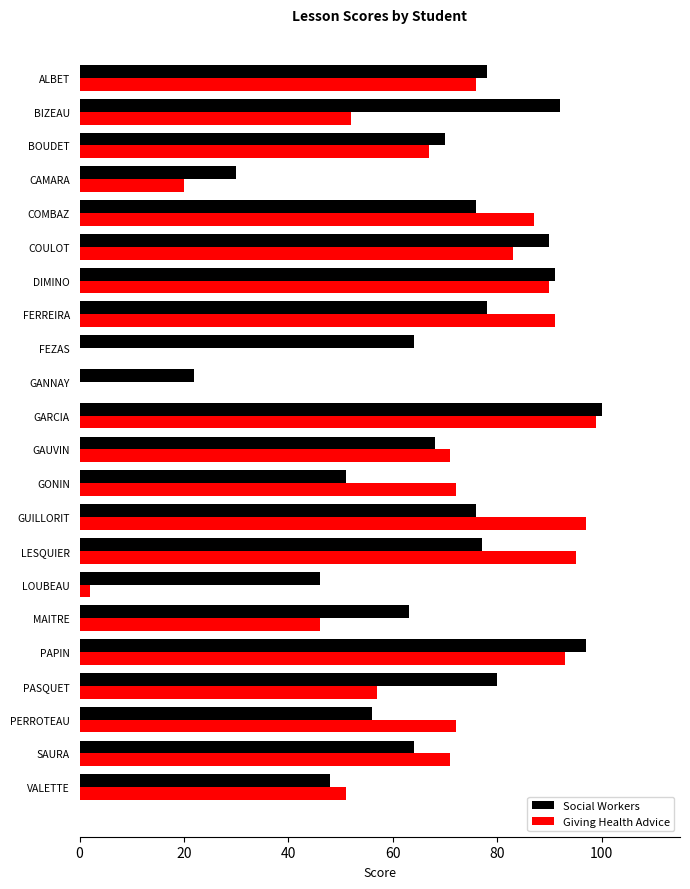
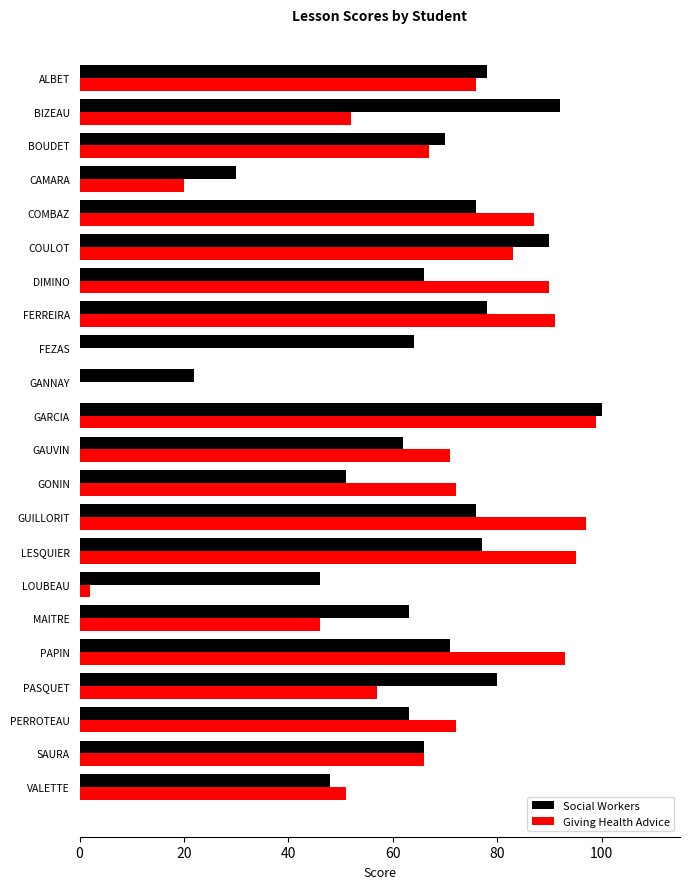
Social Workers, DIMINO: 91 -> 66
Social Workers, GAUVIN: 68 -> 62
Social Workers, PAPIN: 97 -> 71
Social Workers, PERROTEAU: 56 -> 63
Social Workers, SAURA: 64 -> 66
Giving Health Advice, SAURA: 71 -> 66
